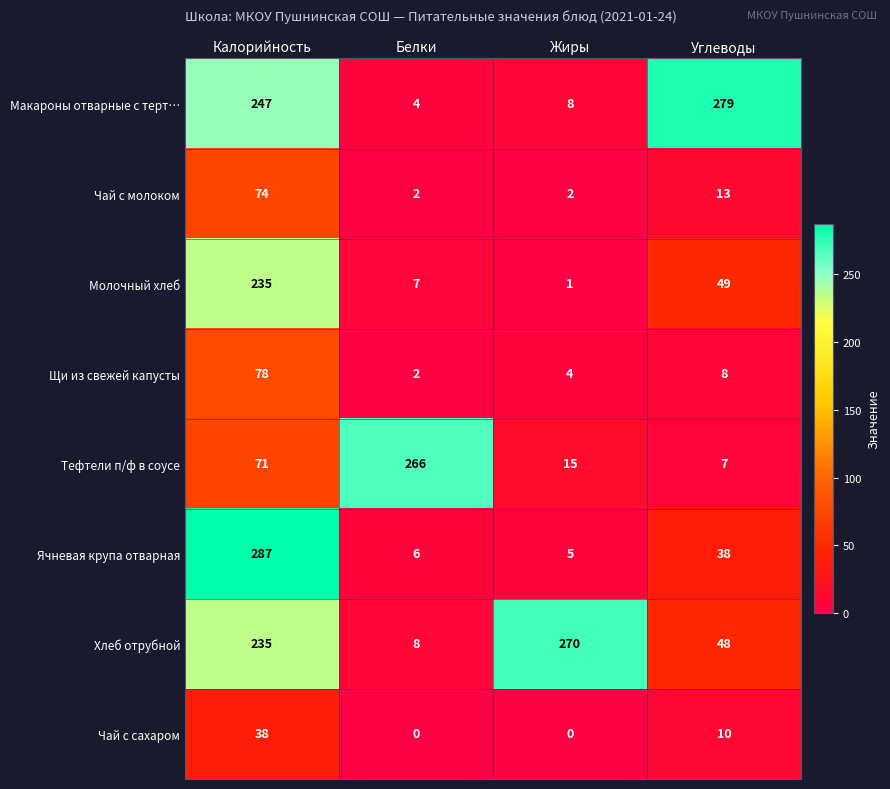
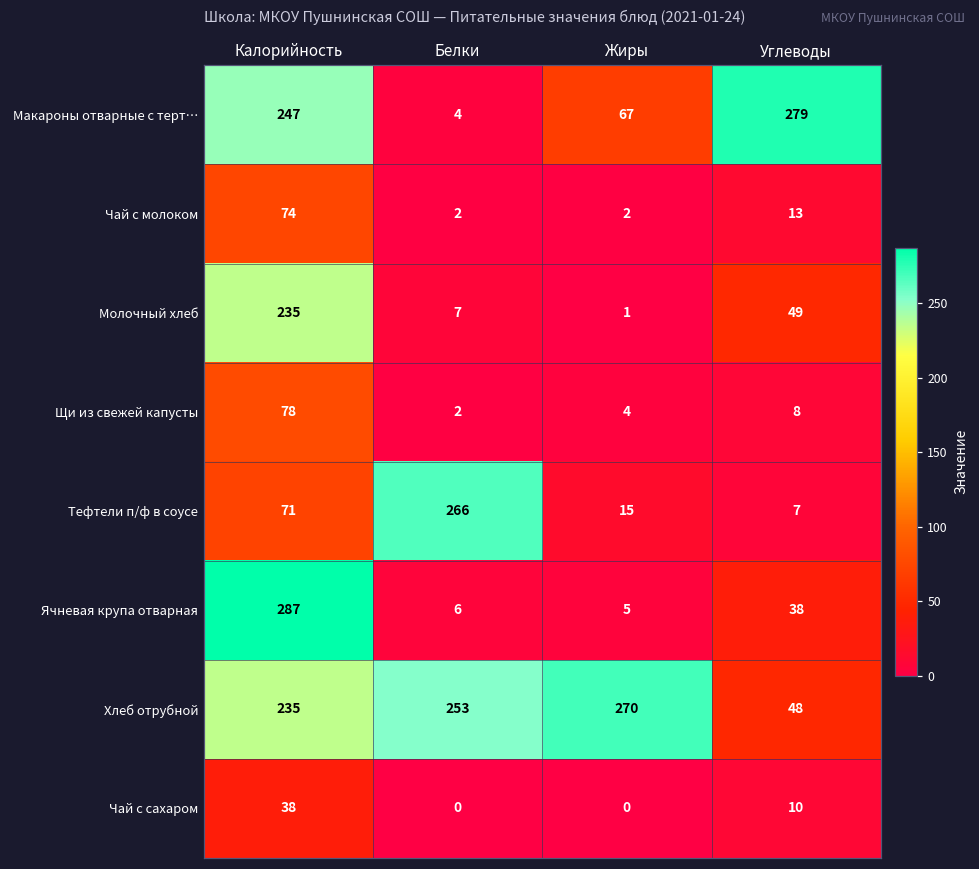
Макароны отварные с терт…, Жиры: 8 -> 67
Хлеб отрубной, Белки: 8 -> 253
